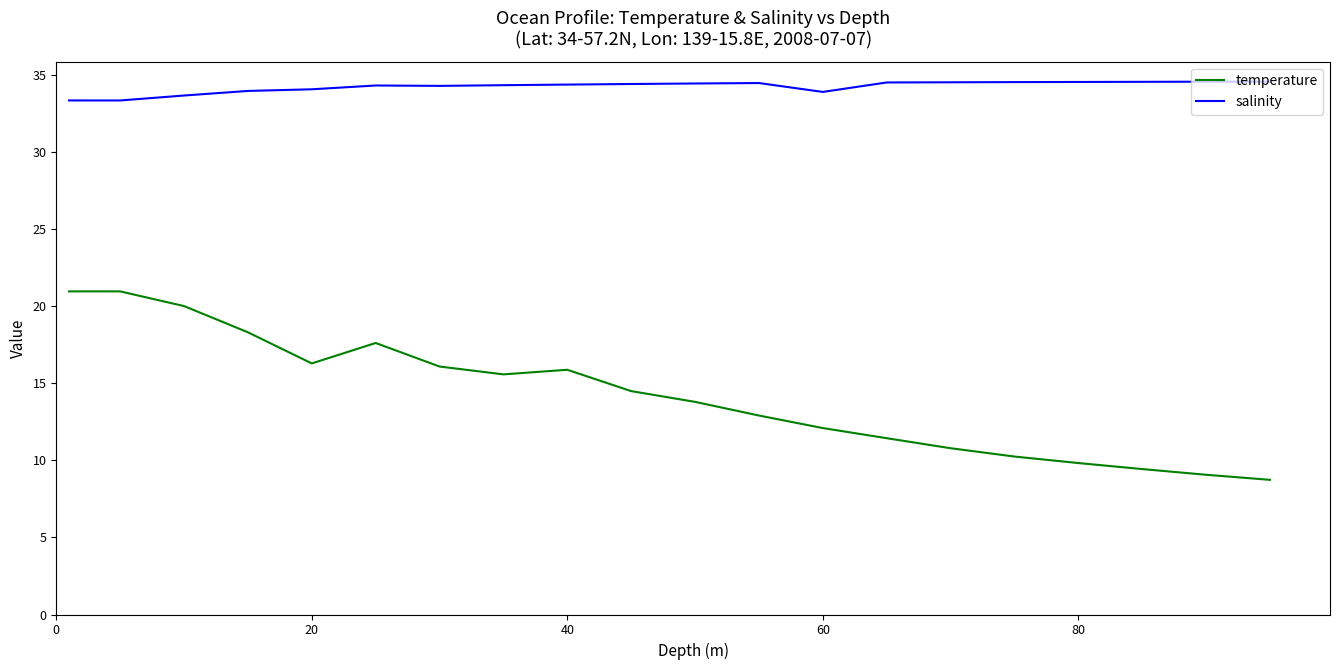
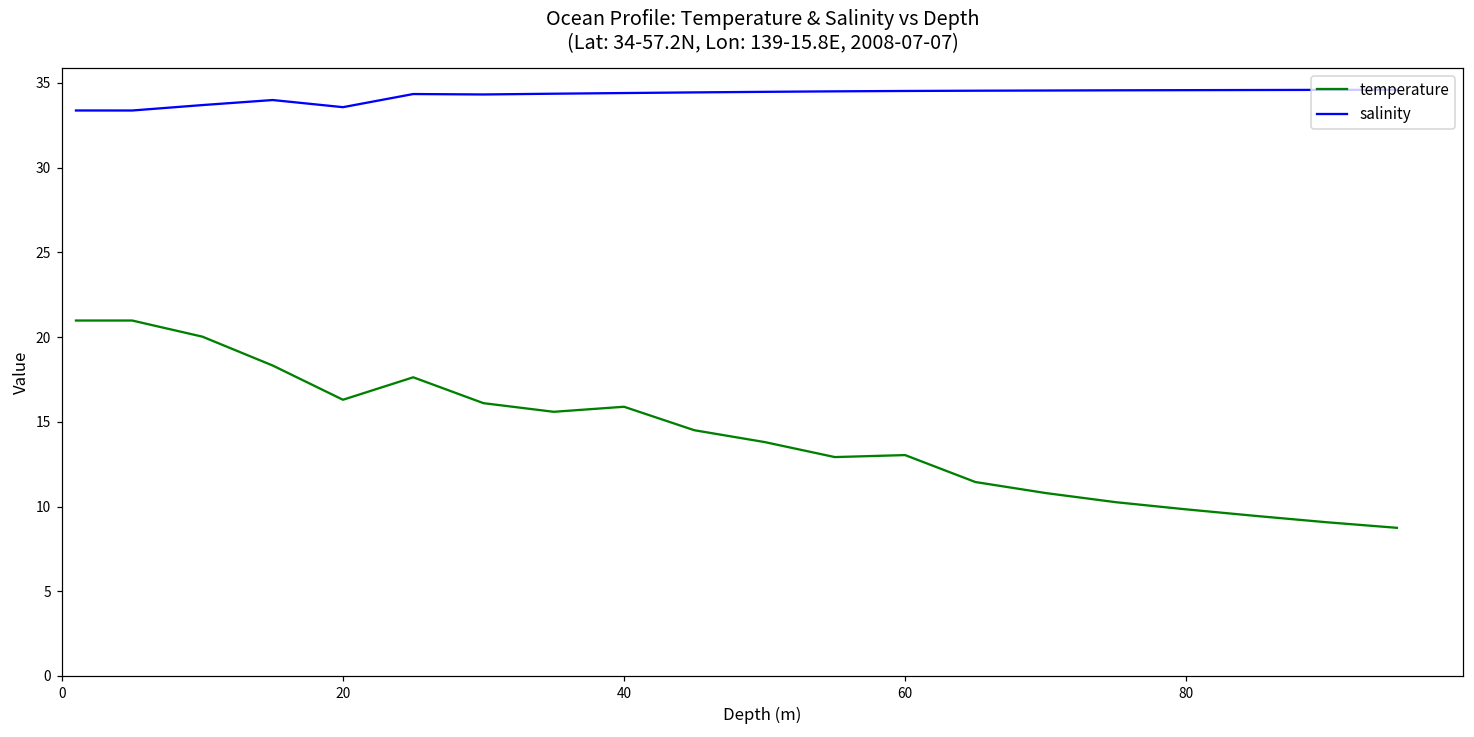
salinity, 20: 34.1 -> 33.6
temperature, 60: 12.1 -> 13.0
salinity, 60: 33.9 -> 34.5
